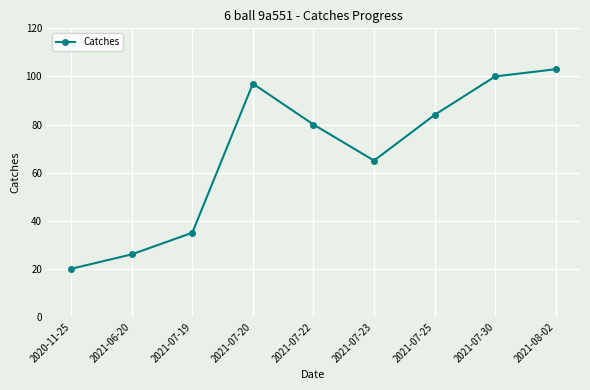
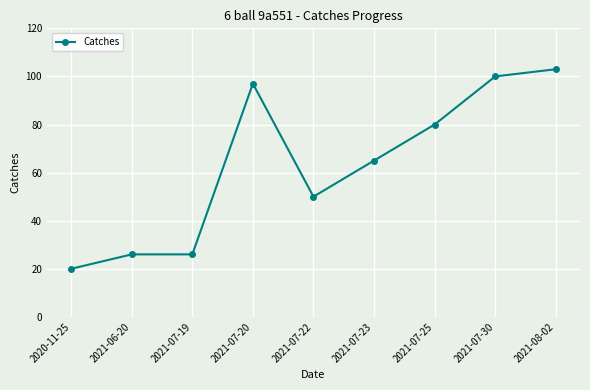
2021-07-19: 35 -> 26
2021-07-22: 80 -> 50
2021-07-25: 84 -> 80
